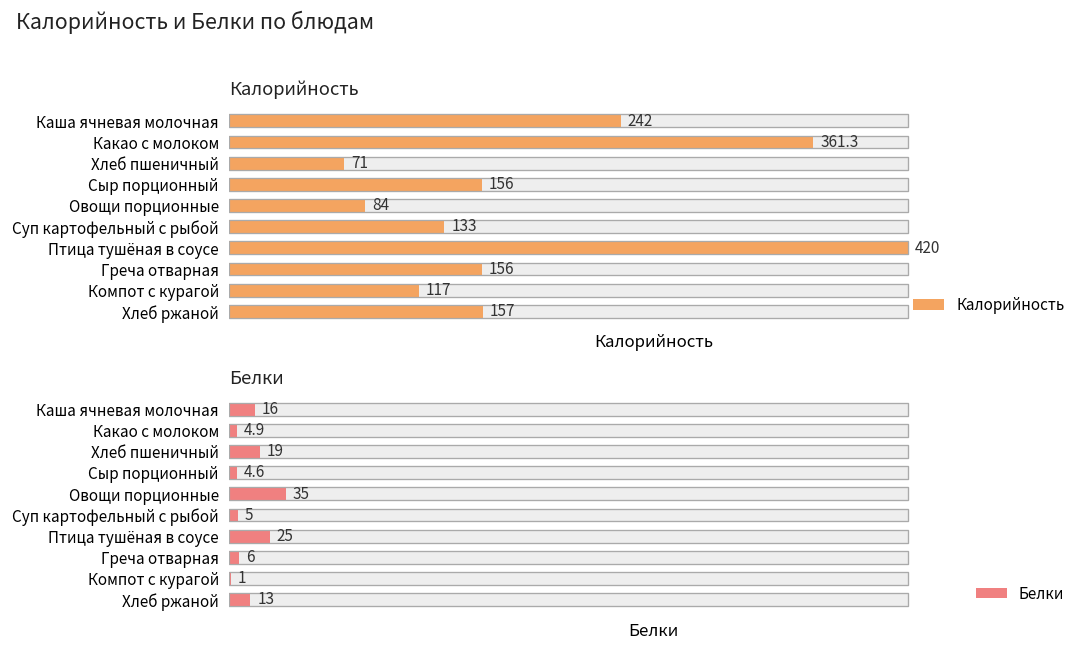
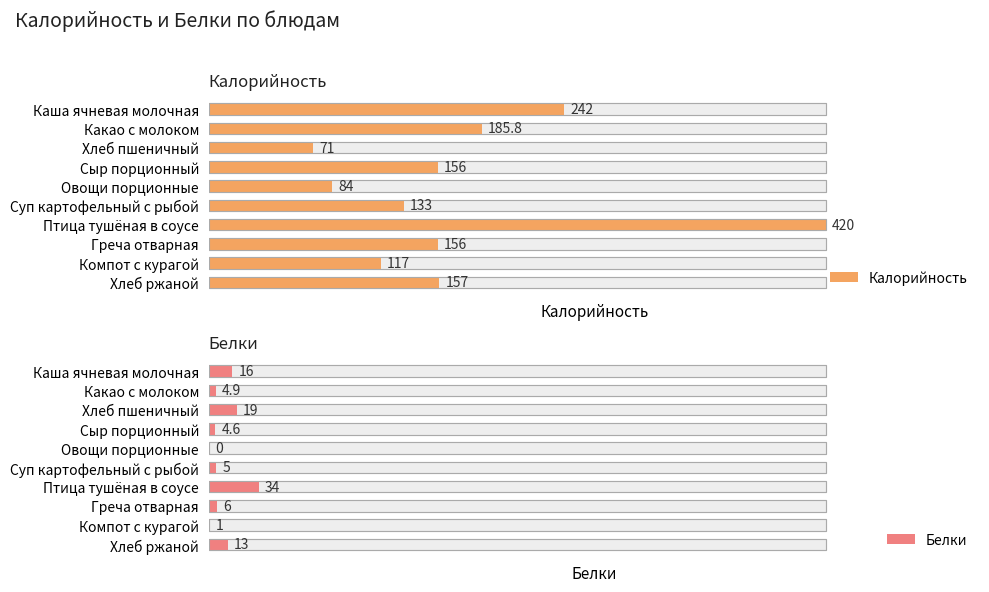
Калорийность, Калорийность, Какао с молоком: 361.3 -> 185.8
Белки, Белки, Овощи порционные: 35 -> 0
Белки, Белки, Птица тушёная в соусе: 25 -> 34
